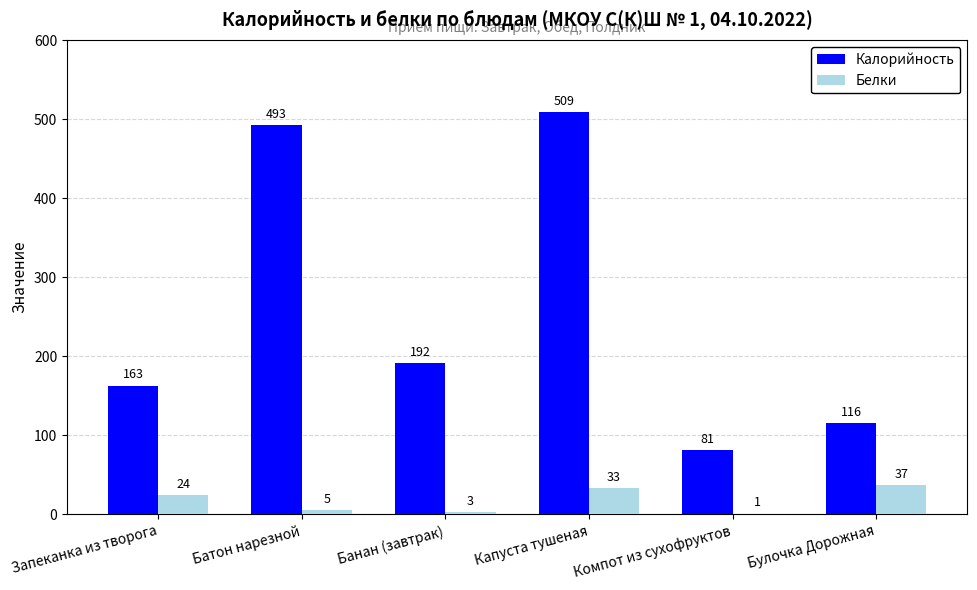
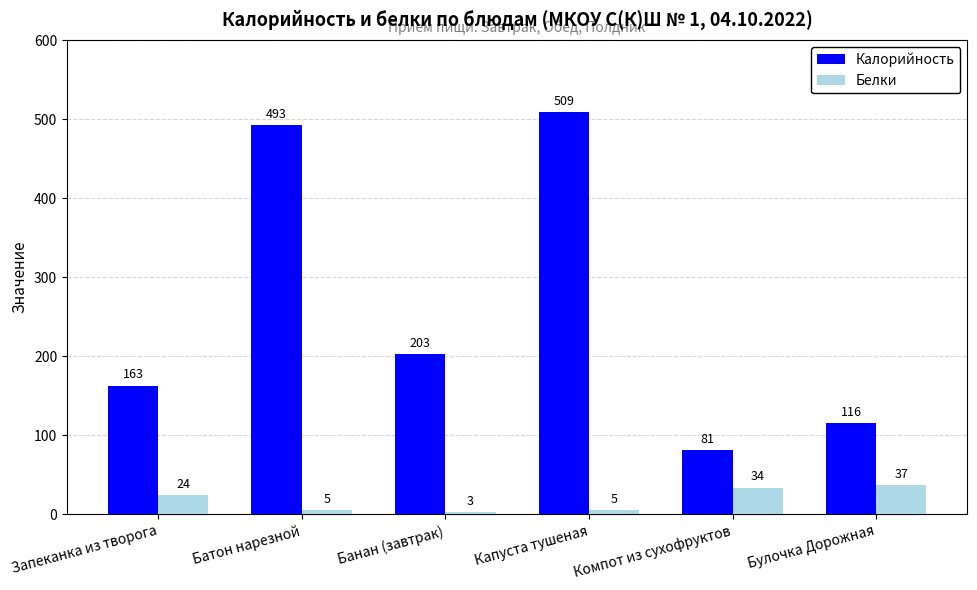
Калорийность, Банан (завтрак): 192 -> 203
Белки, Капуста тушеная: 33 -> 5
Белки, Компот из сухофруктов: 1 -> 34
